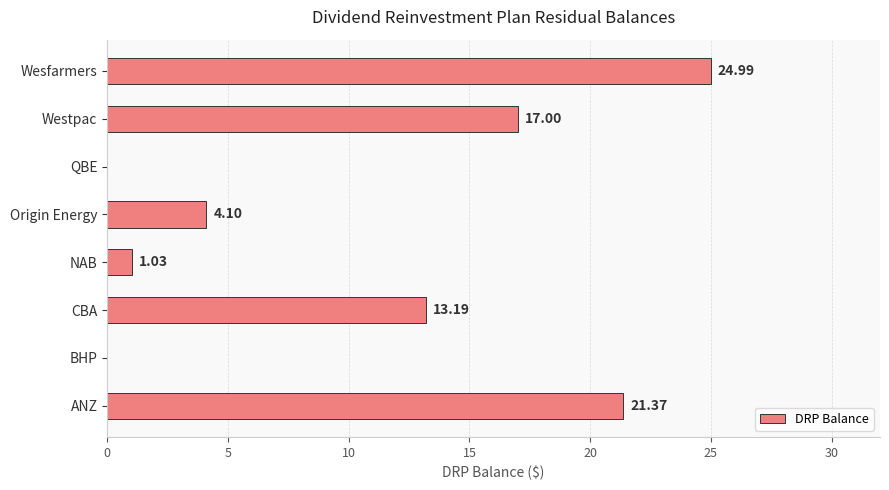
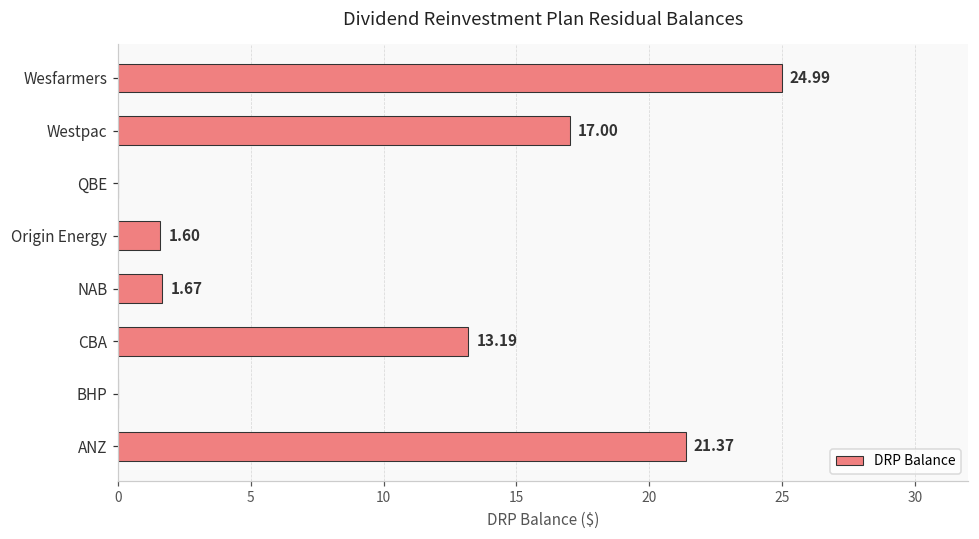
Origin Energy: 4.10 -> 1.60
NAB: 1.03 -> 1.67
